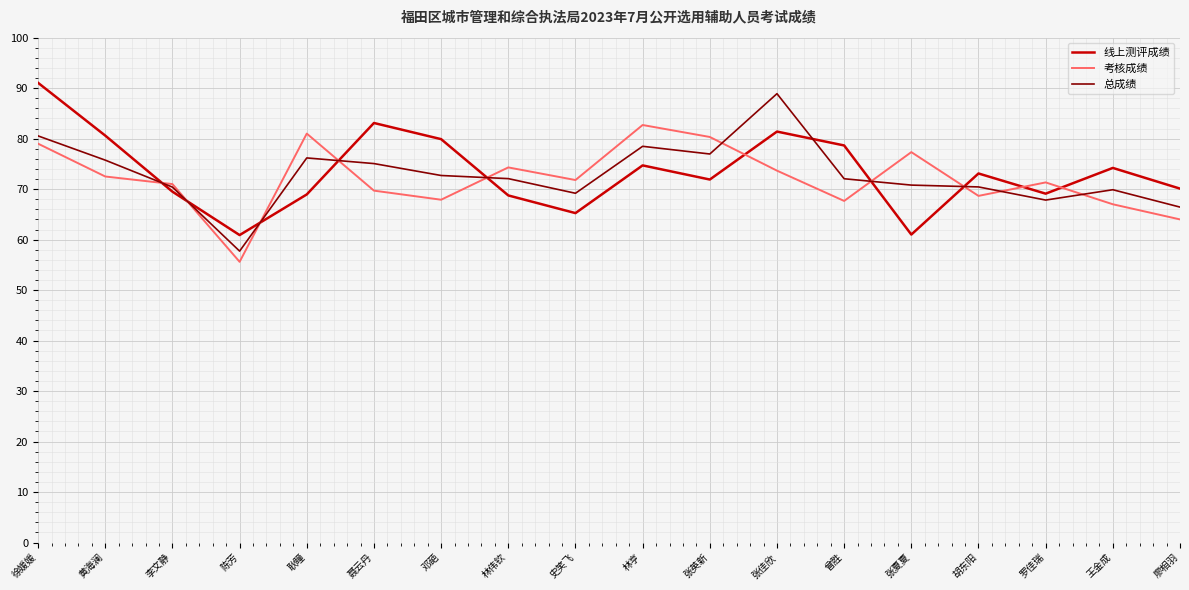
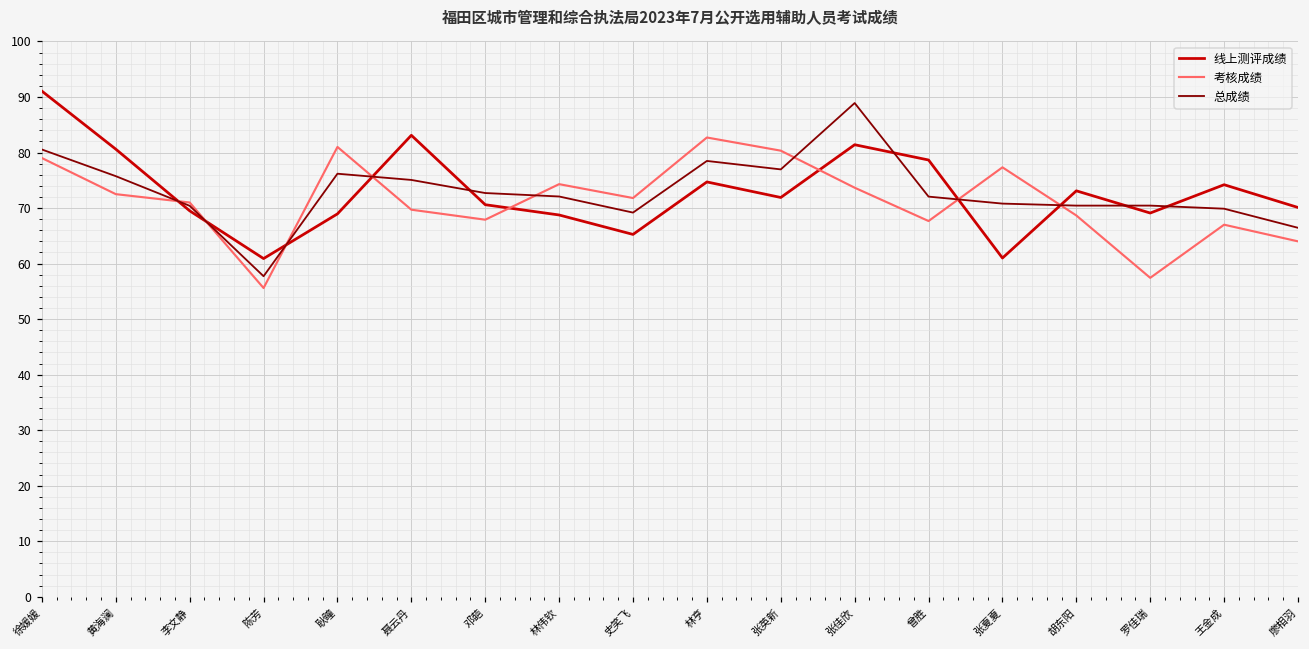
线上测评成绩, 邓葩: 80 -> 71
考核成绩, 罗佳瑞: 71 -> 57
总成绩, 罗佳瑞: 68 -> 70
